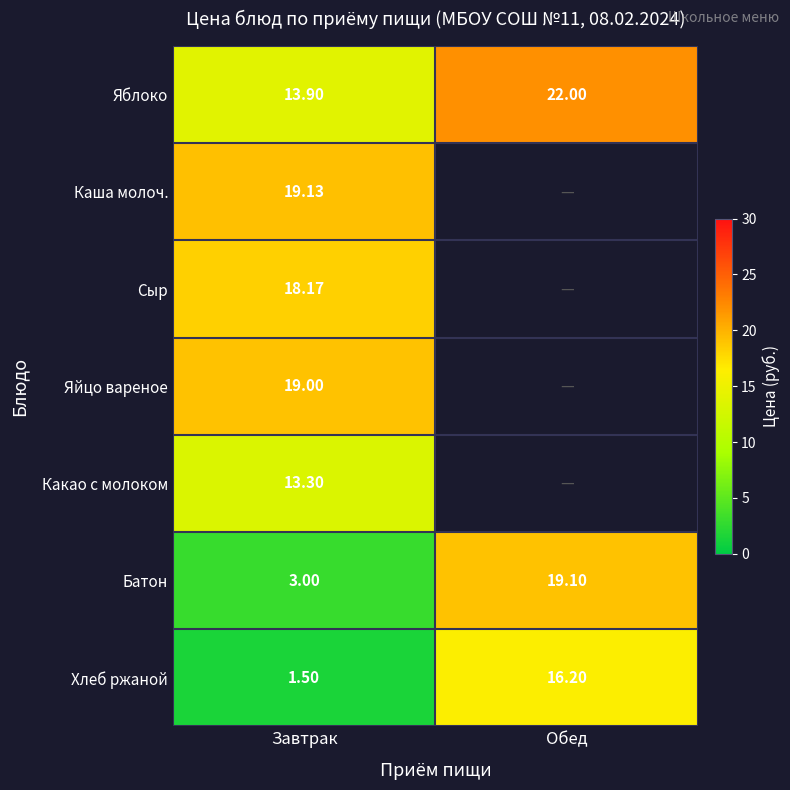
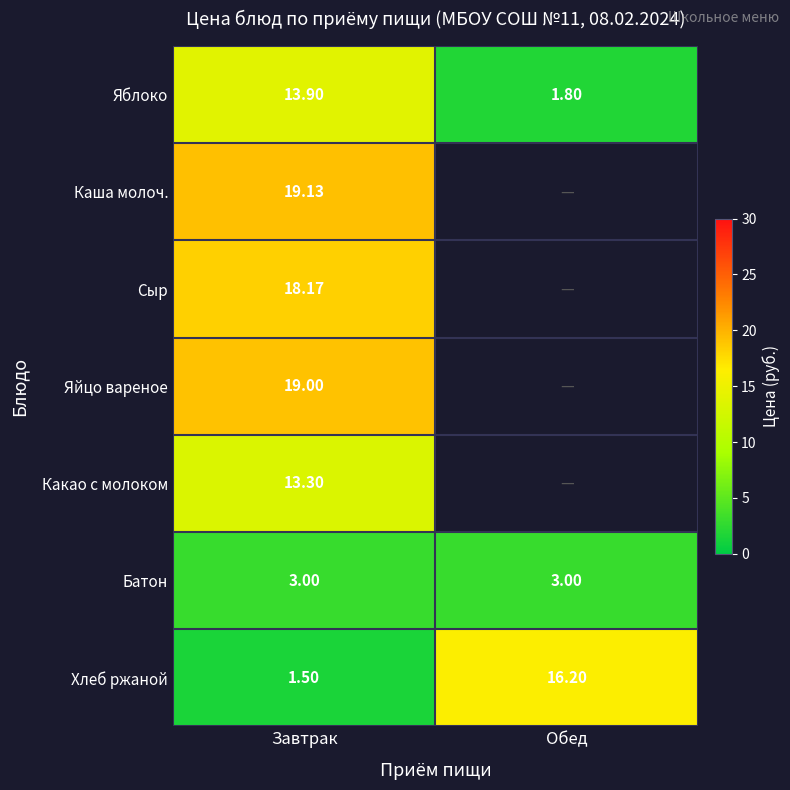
Яблоко, Обед: 22.00 -> 1.80
Батон, Обед: 19.10 -> 3.00
